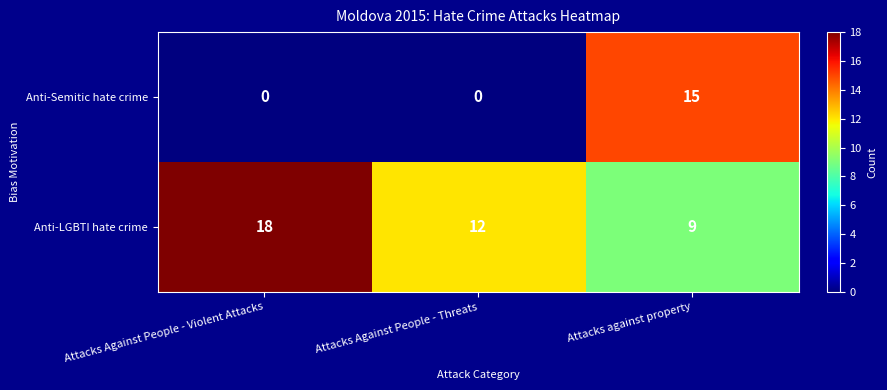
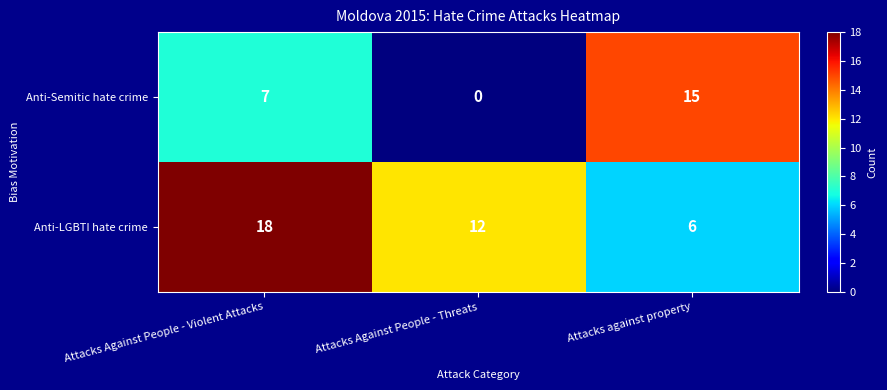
Anti-Semitic hate crime, Attacks Against People - Violent Attacks: 0 -> 7
Anti-LGBTI hate crime, Attacks against property: 9 -> 6
